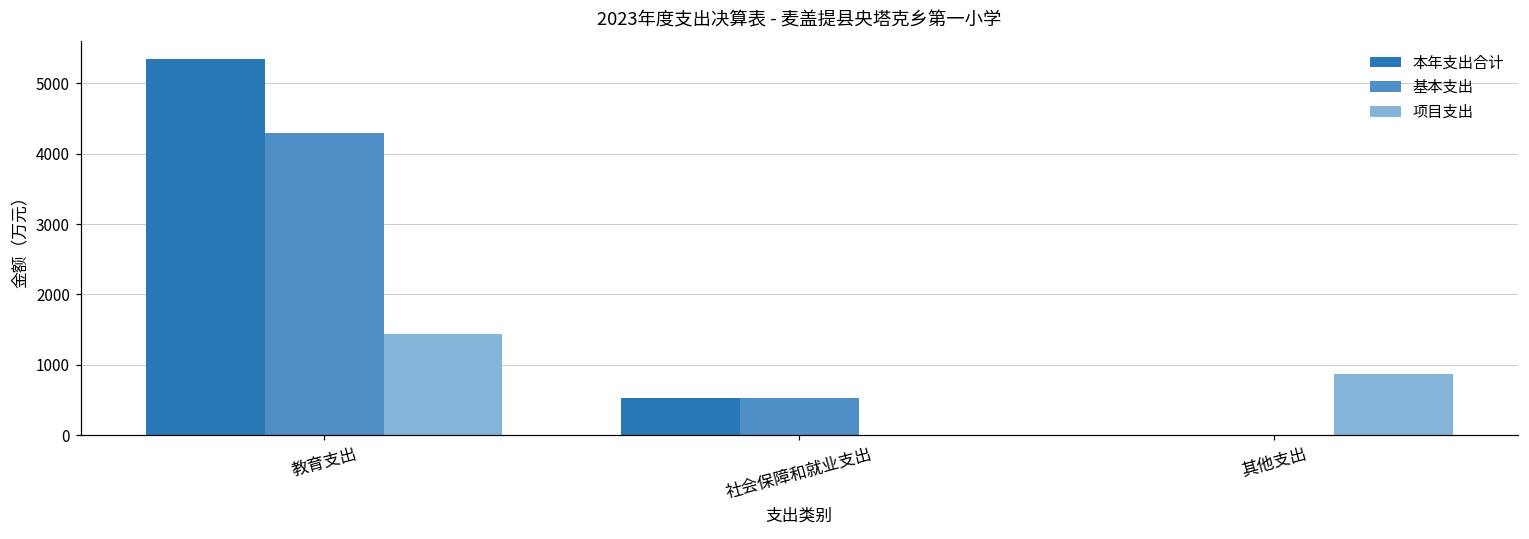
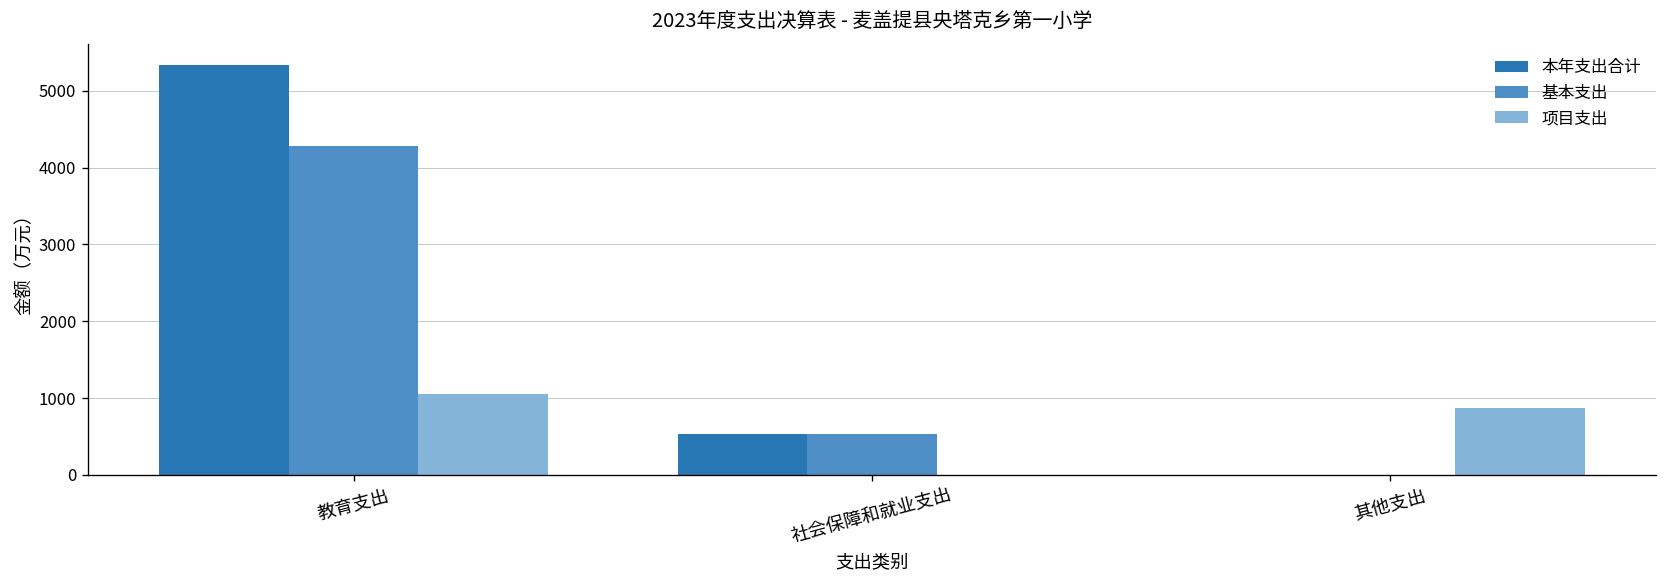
项目支出, 教育支出: 1400 -> 1100
